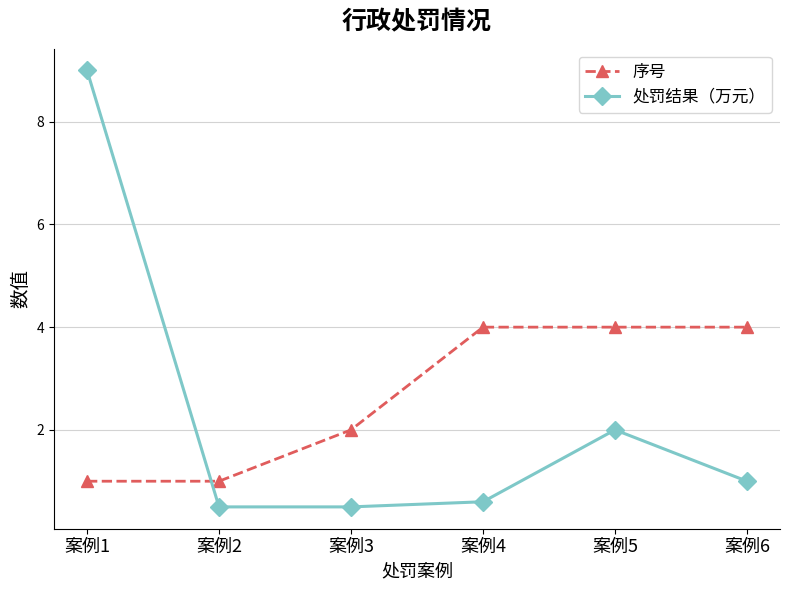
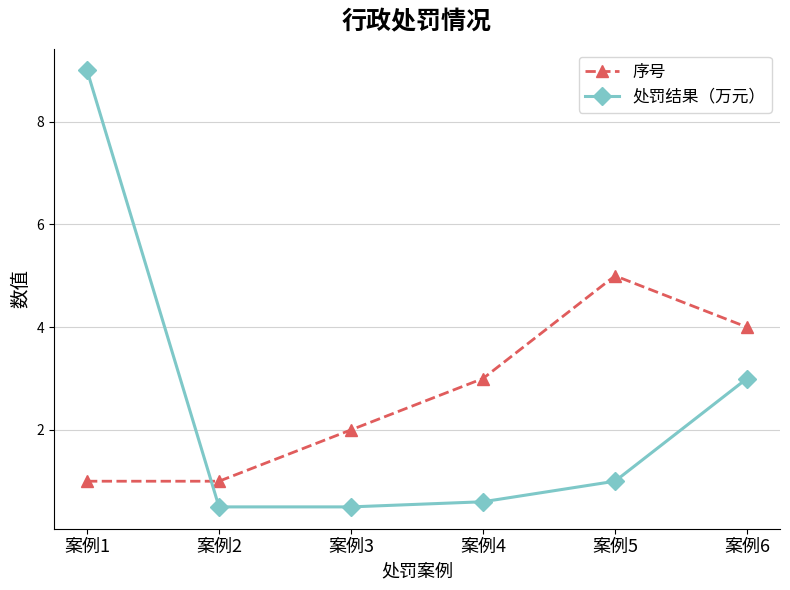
序号, 案例4: 4 -> 3
序号, 案例5: 4 -> 5
处罚结果（万元）, 案例5: 2 -> 1
处罚结果（万元）, 案例6: 1 -> 3
